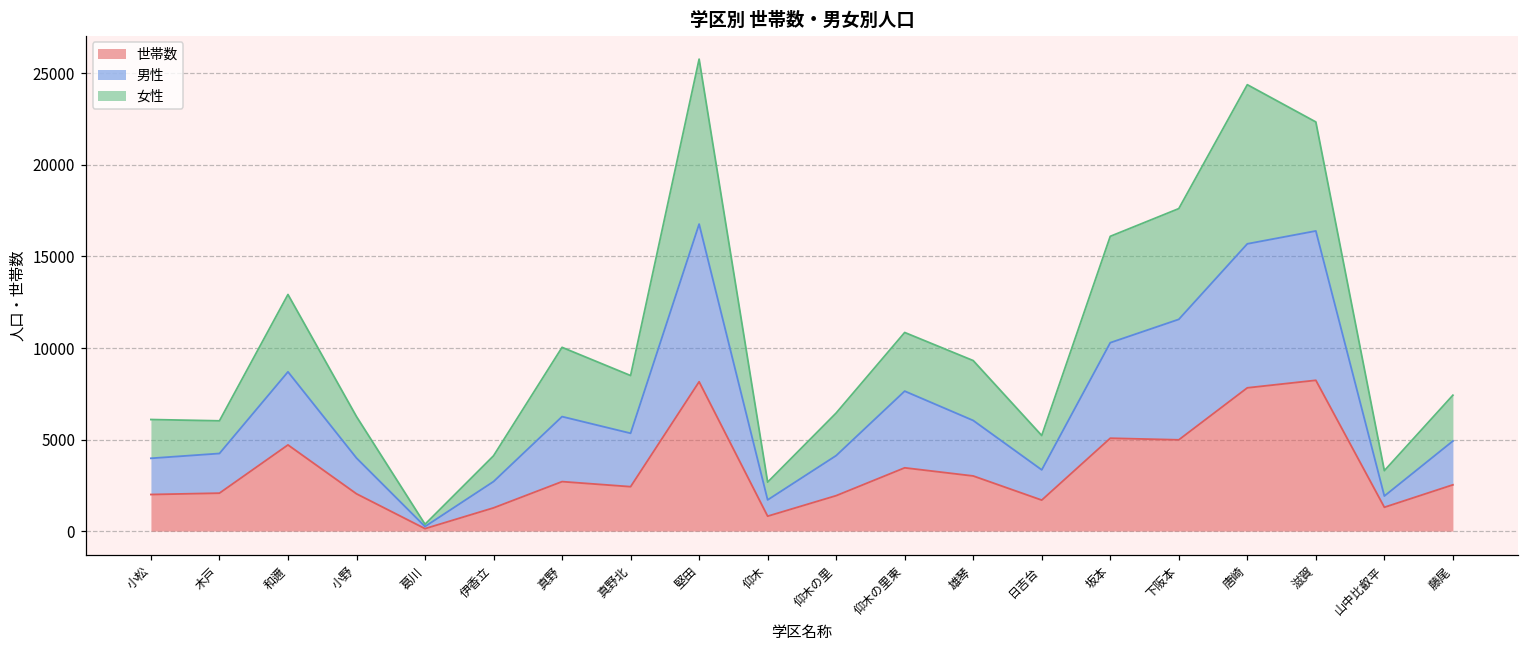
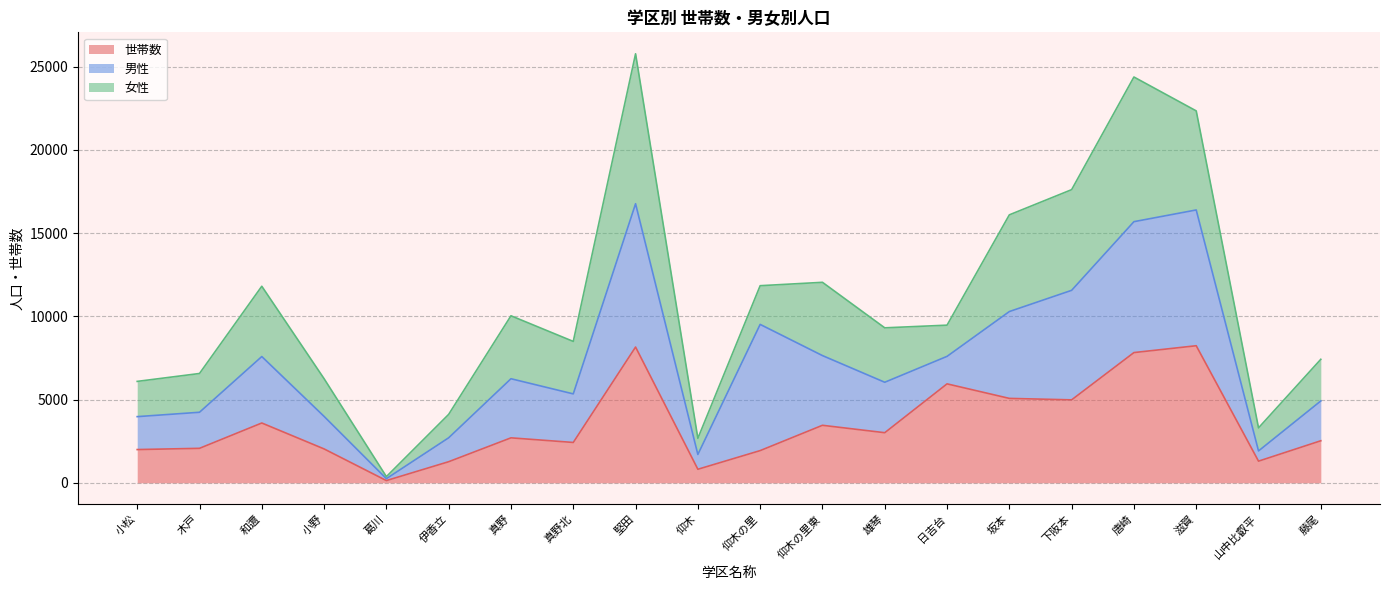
女性, 木戸: 1800 -> 2300
世帯数, 和邇: 4700 -> 3600
男性, 仰木の里: 2200 -> 7600
女性, 仰木の里東: 3200 -> 4400
世帯数, 日吉台: 1700 -> 5900
